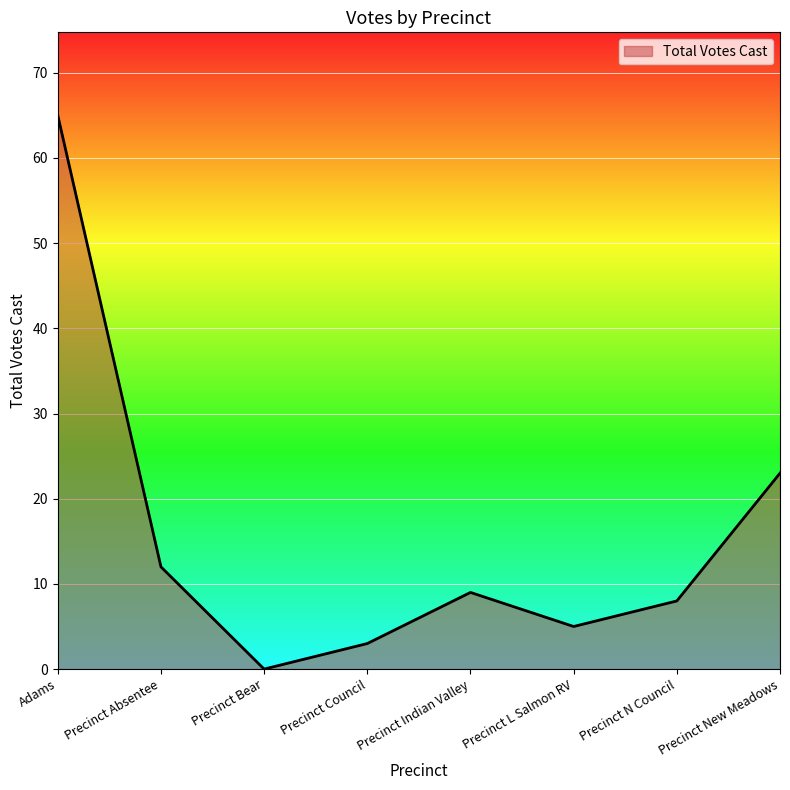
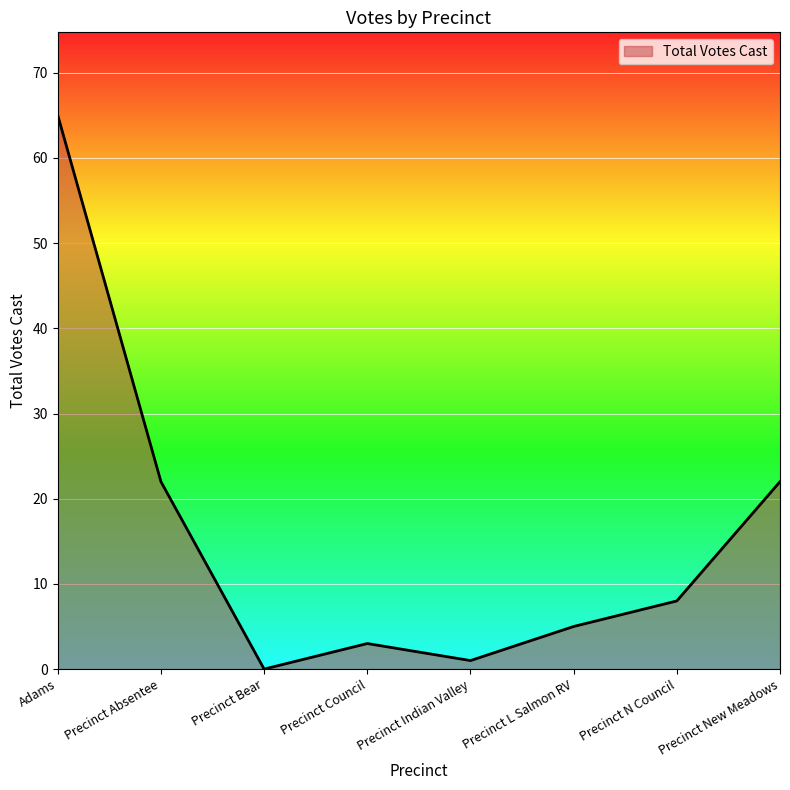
Precinct Absentee: 12 -> 22
Precinct Indian Valley: 9 -> 1
Precinct New Meadows: 23 -> 22
